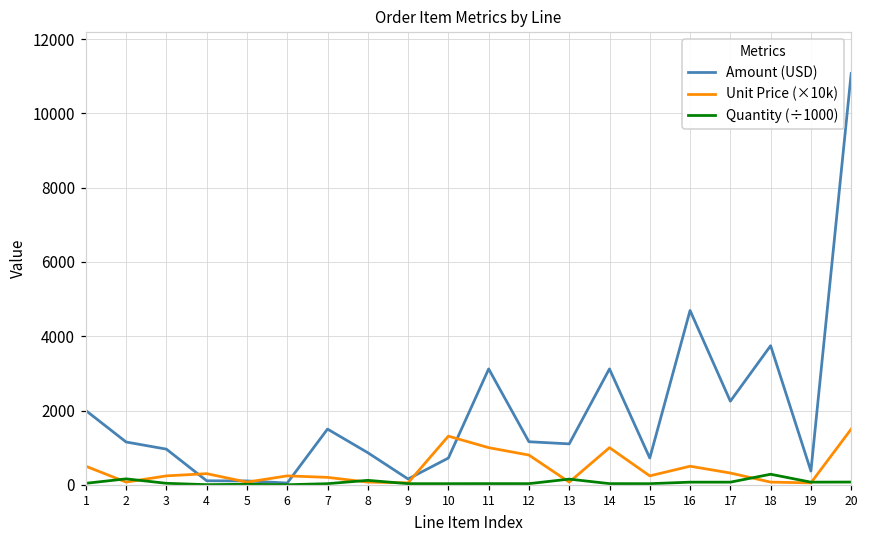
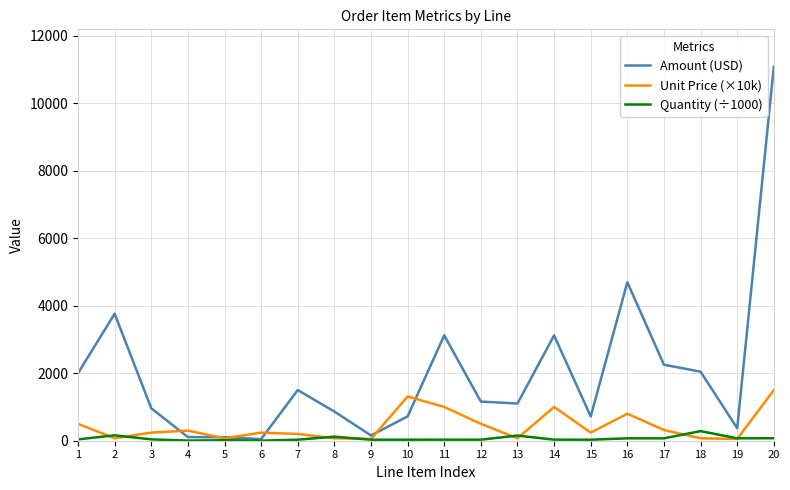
Amount (USD), 2: 1200 -> 3800
Unit Price (×10k), 12: 800 -> 500
Unit Price (×10k), 16: 500 -> 800
Amount (USD), 18: 3700 -> 2000
